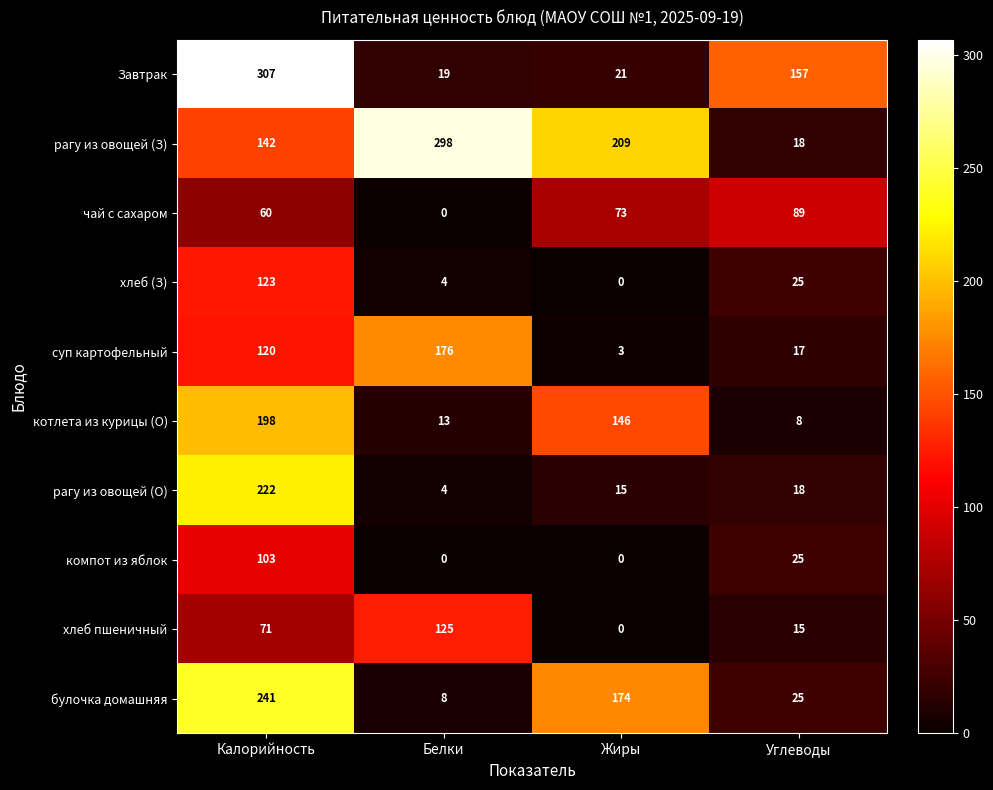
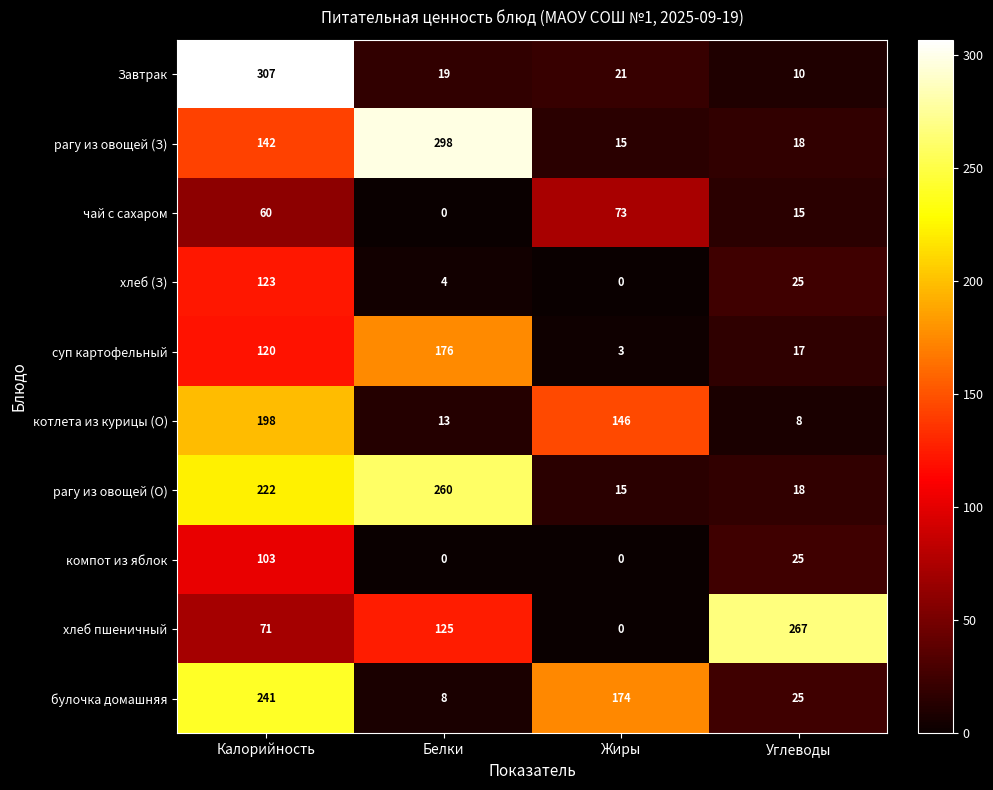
Завтрак, Углеводы: 157 -> 10
рагу из овощей (З), Жиры: 209 -> 15
чай с сахаром, Углеводы: 89 -> 15
рагу из овощей (О), Белки: 4 -> 260
хлеб пшеничный, Углеводы: 15 -> 267
